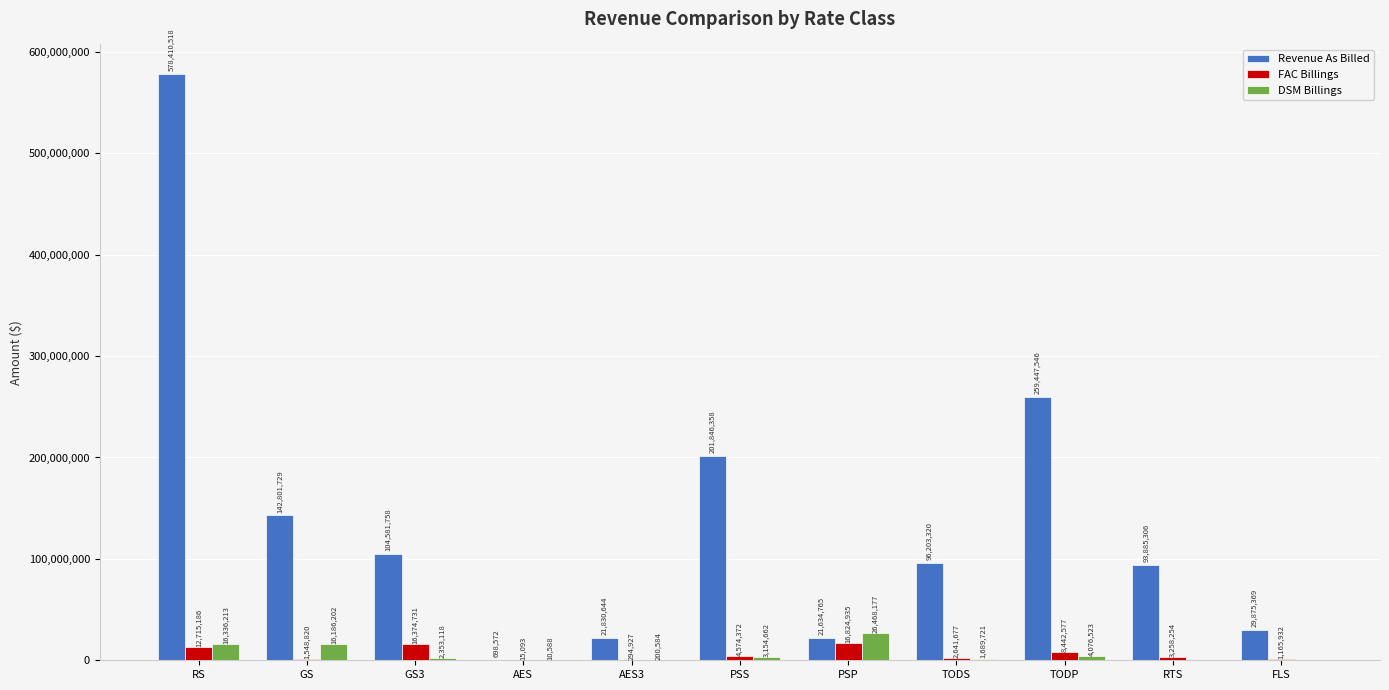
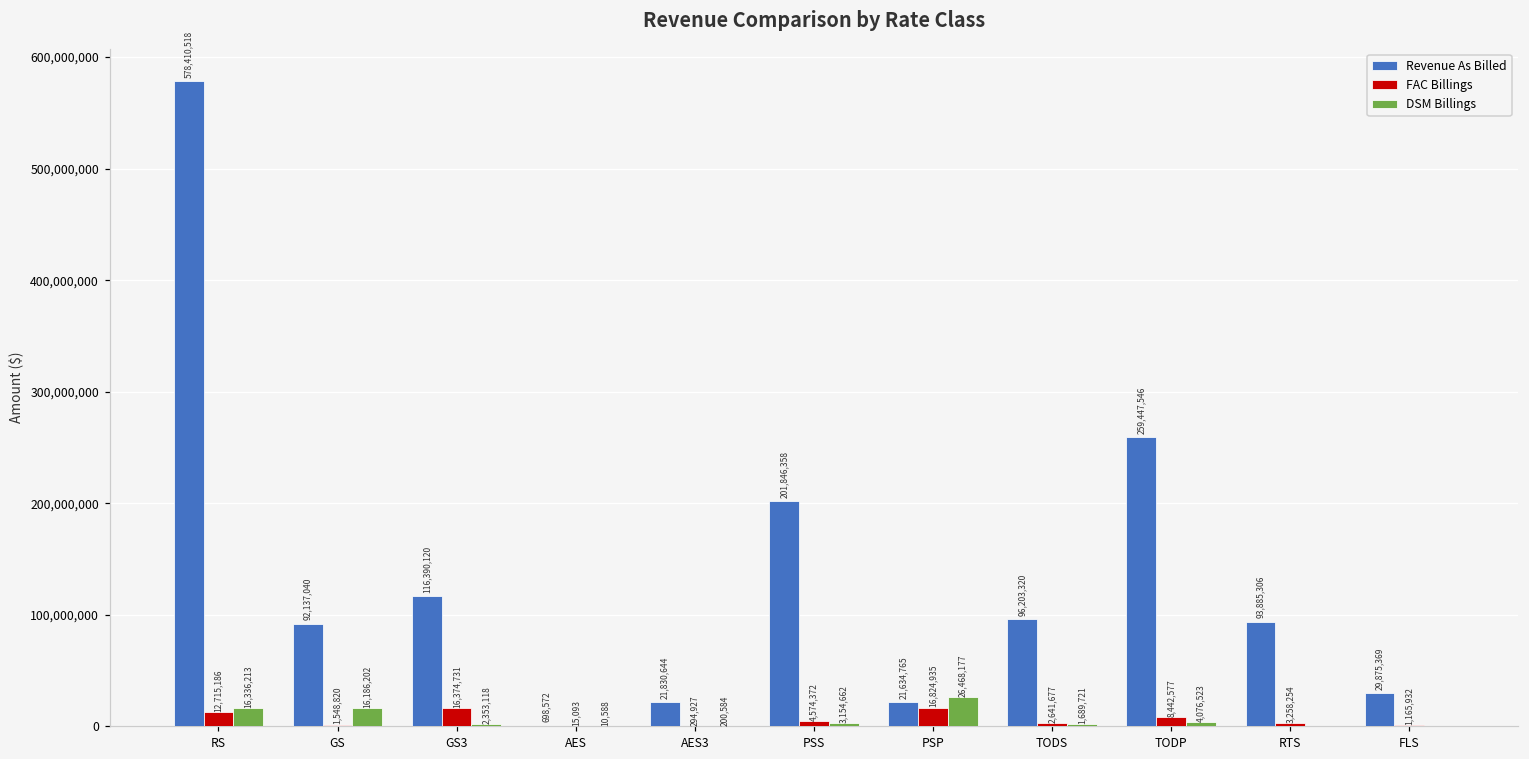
Revenue As Billed, GS: 142,801,729 -> 92,137,040
Revenue As Billed, GS3: 104,581,758 -> 116,390,120
